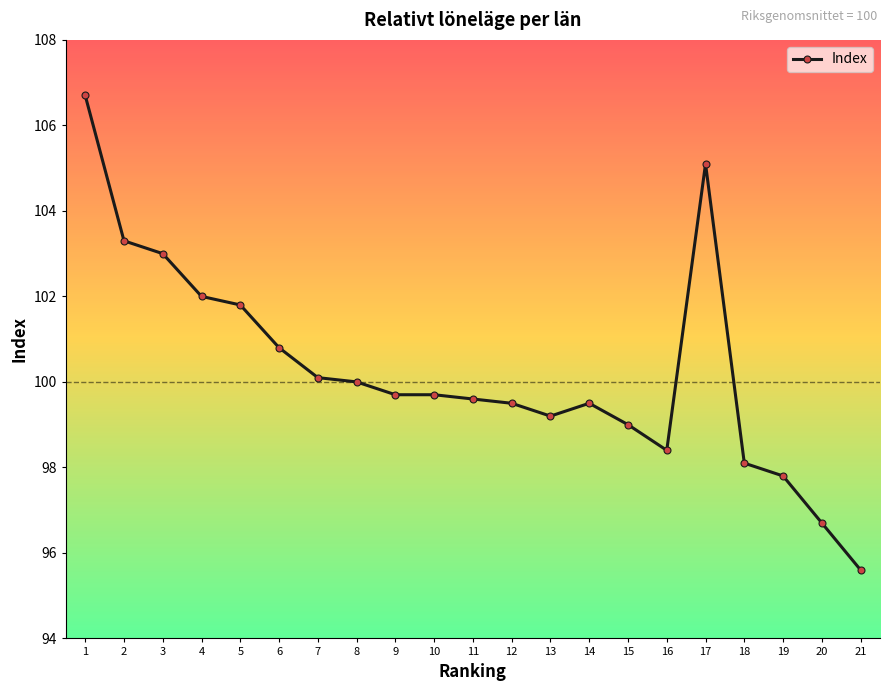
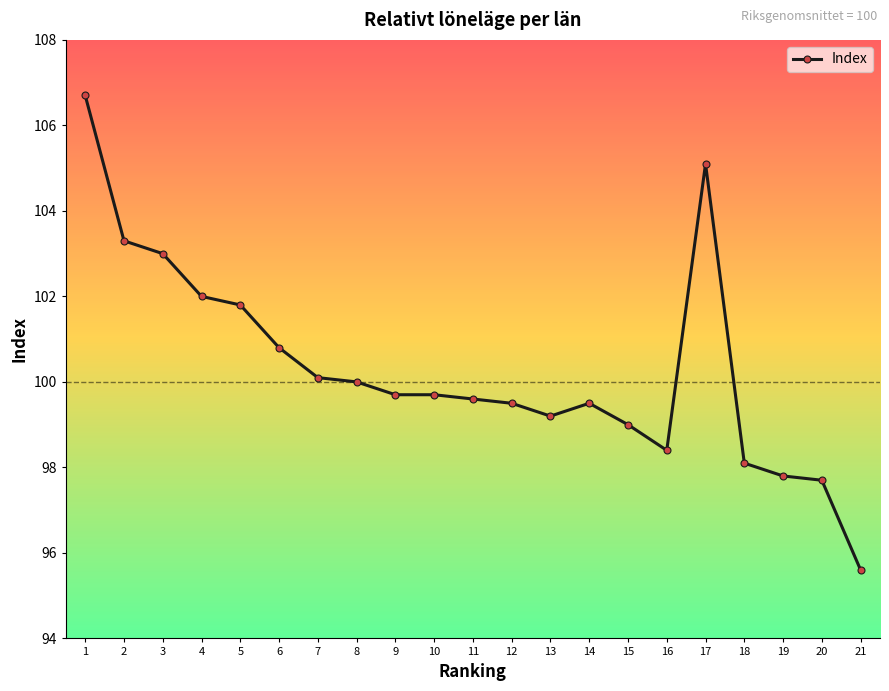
20: 96.7 -> 97.7
